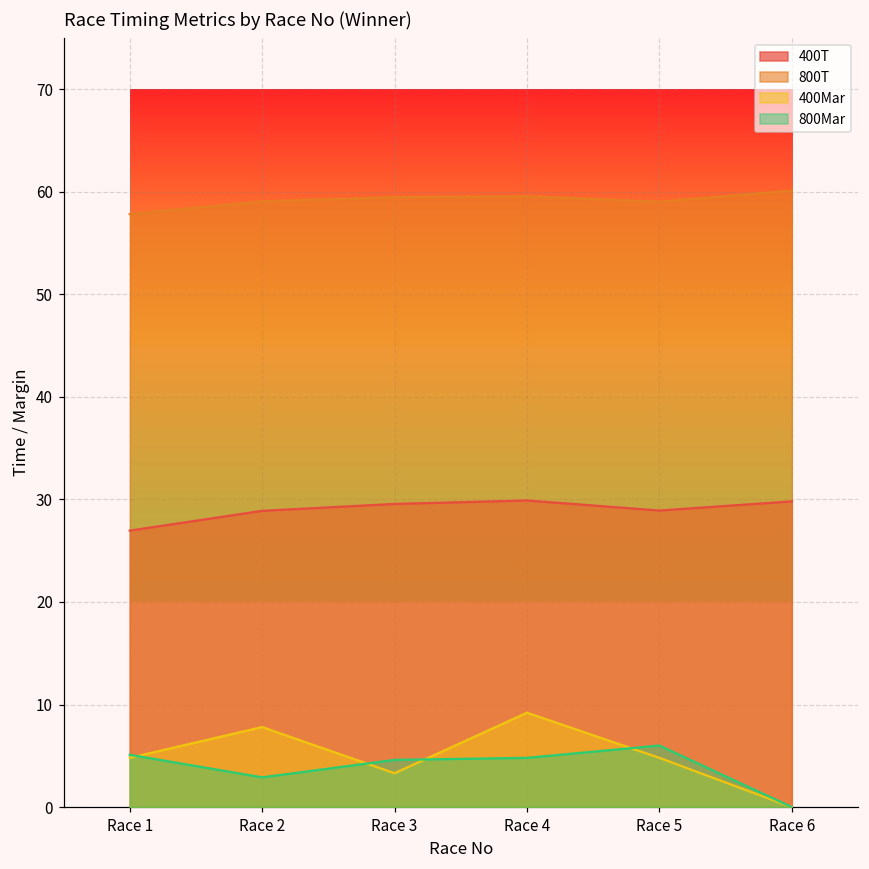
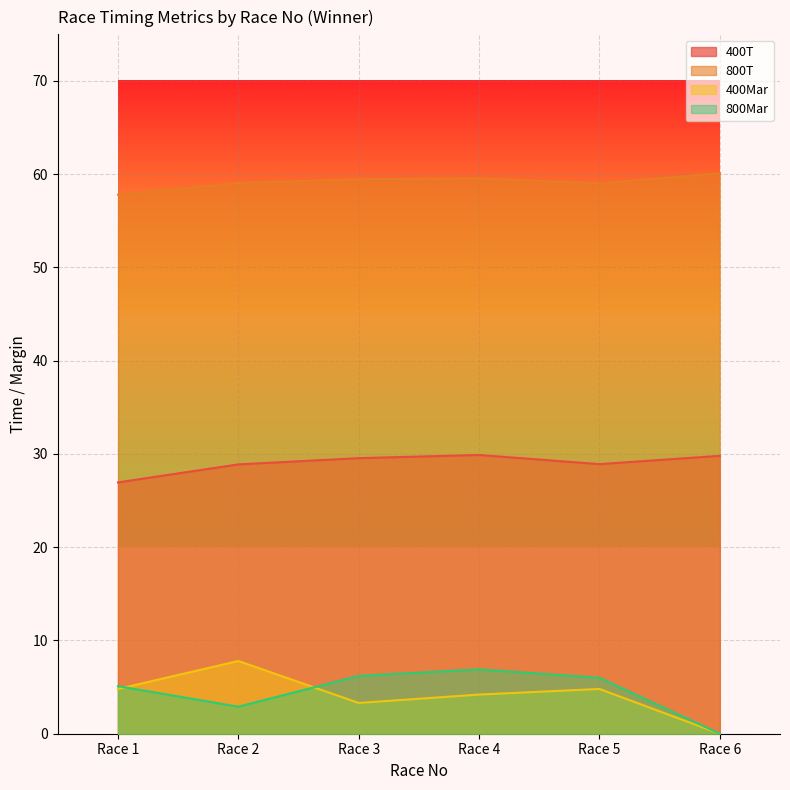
800Mar, Race 3: 5 -> 6
400Mar, Race 4: 9 -> 4
800Mar, Race 4: 5 -> 7
